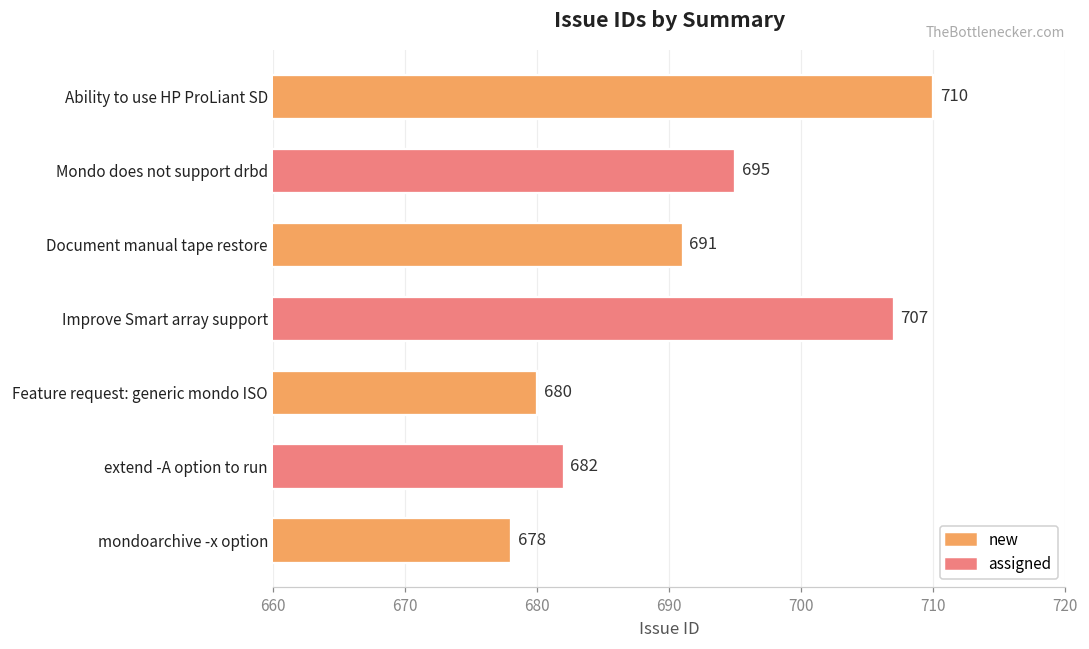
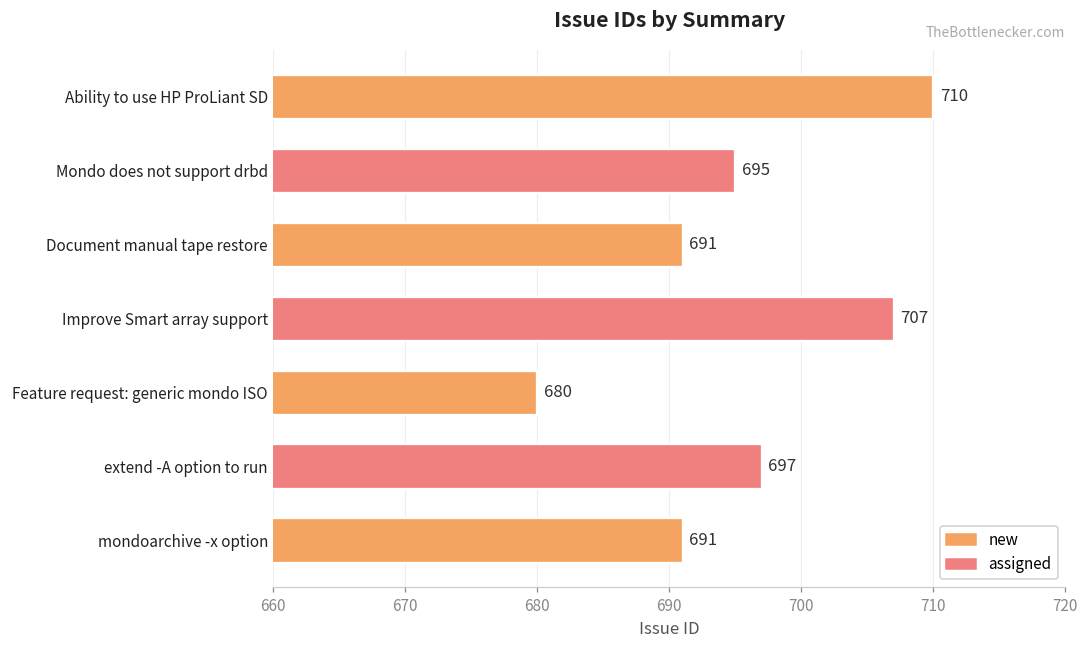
extend -A option to run: 682 -> 697
mondoarchive -x option: 678 -> 691
